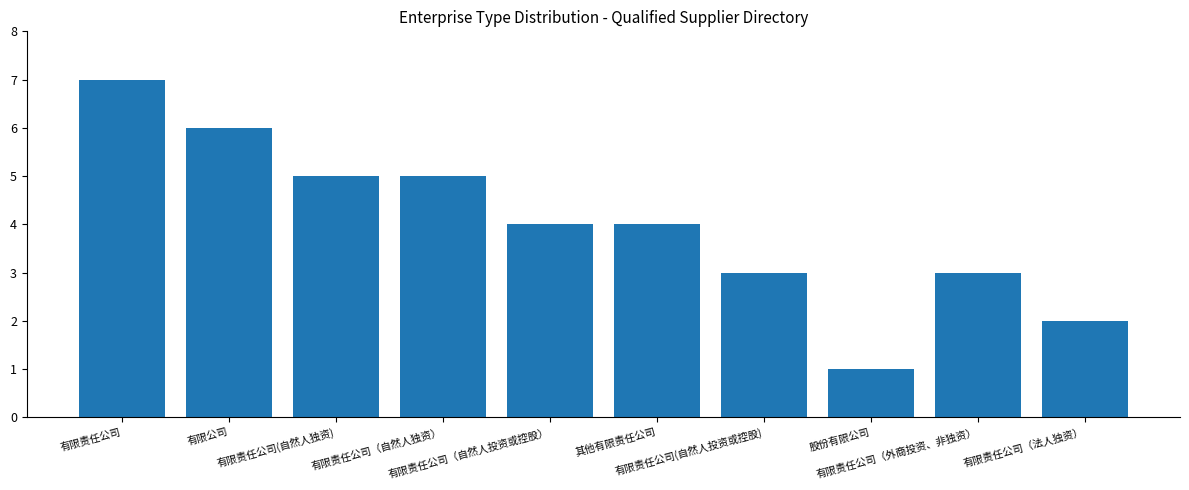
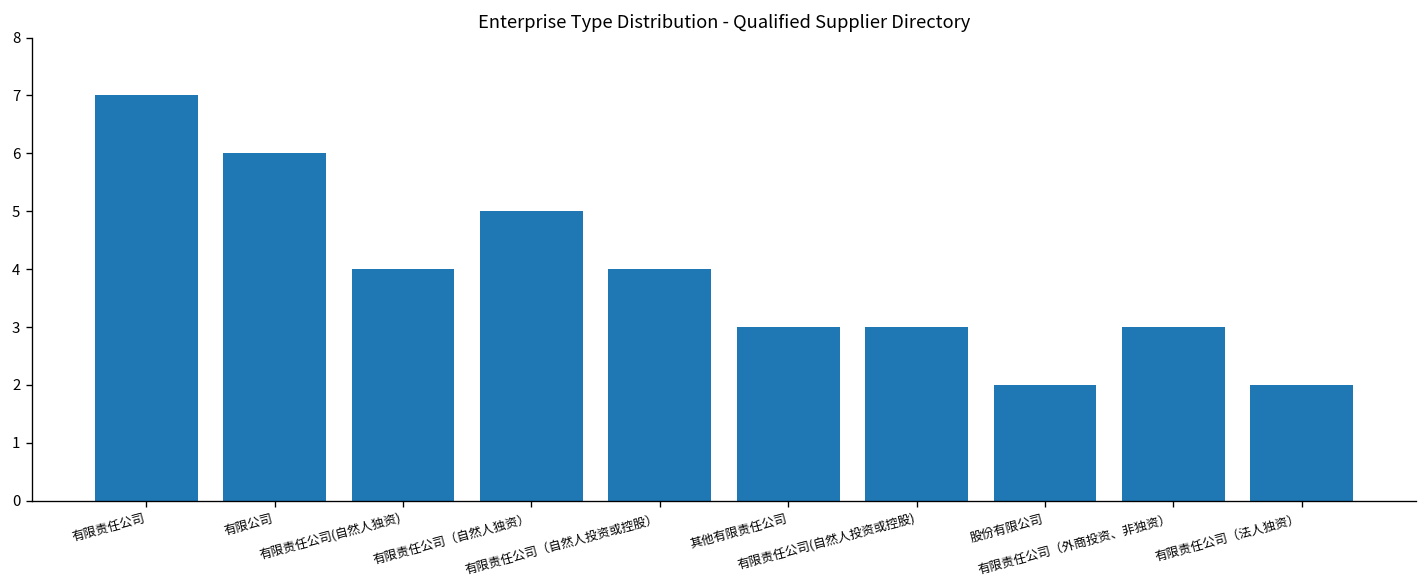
有限责任公司(自然人独资): 5 -> 4
其他有限责任公司: 4 -> 3
股份有限公司: 1 -> 2
